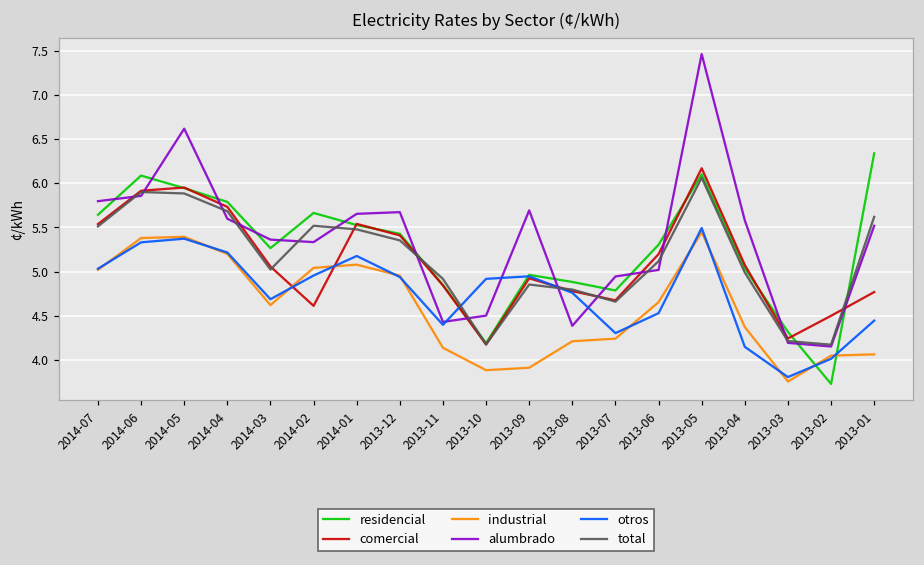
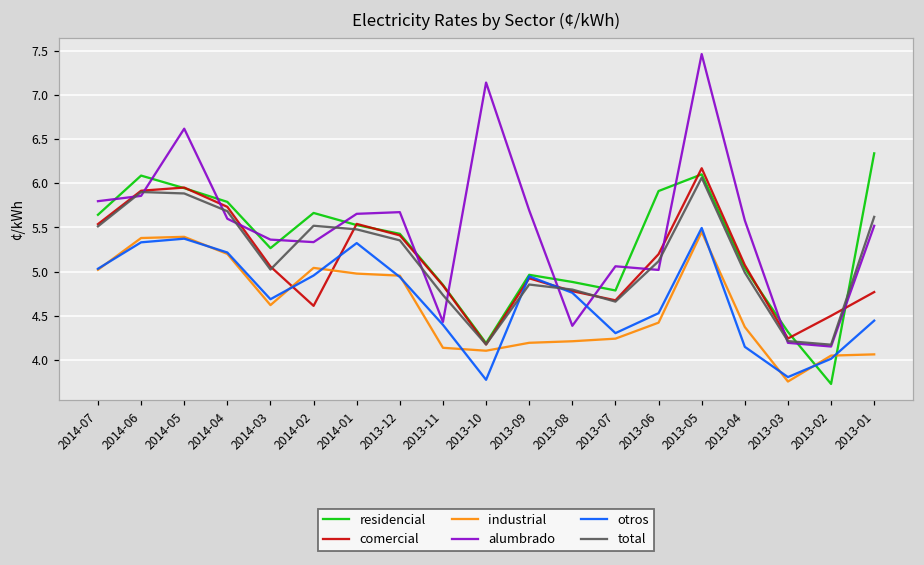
industrial, 2014-01: 5.1 -> 5.0
otros, 2014-01: 5.2 -> 5.3
total, 2013-11: 4.9 -> 4.7
industrial, 2013-10: 3.9 -> 4.1
alumbrado, 2013-10: 4.5 -> 7.1
otros, 2013-10: 4.9 -> 3.8
industrial, 2013-09: 3.9 -> 4.2
alumbrado, 2013-07: 4.9 -> 5.1
residencial, 2013-06: 5.3 -> 5.9
industrial, 2013-06: 4.7 -> 4.4
